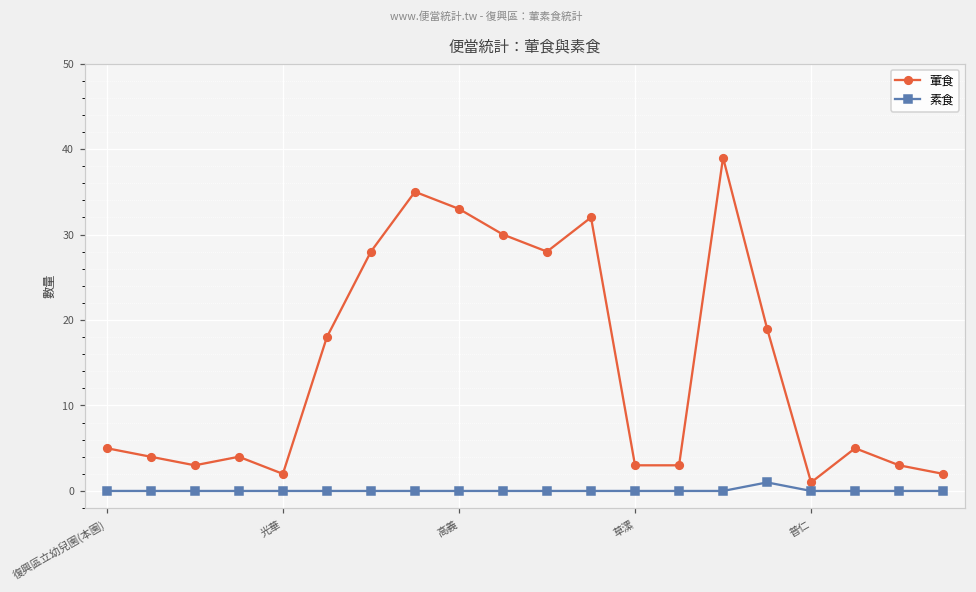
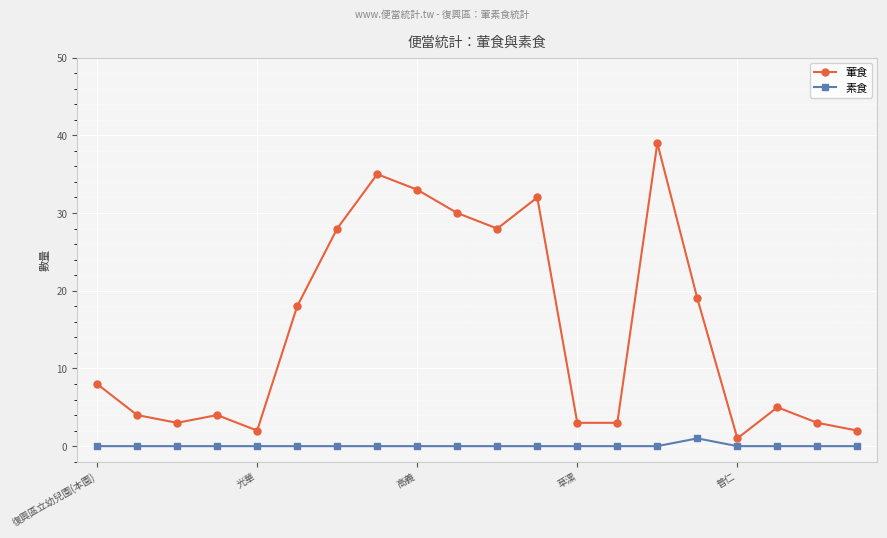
葷食, 復興區立幼兒園(本園): 5 -> 8
